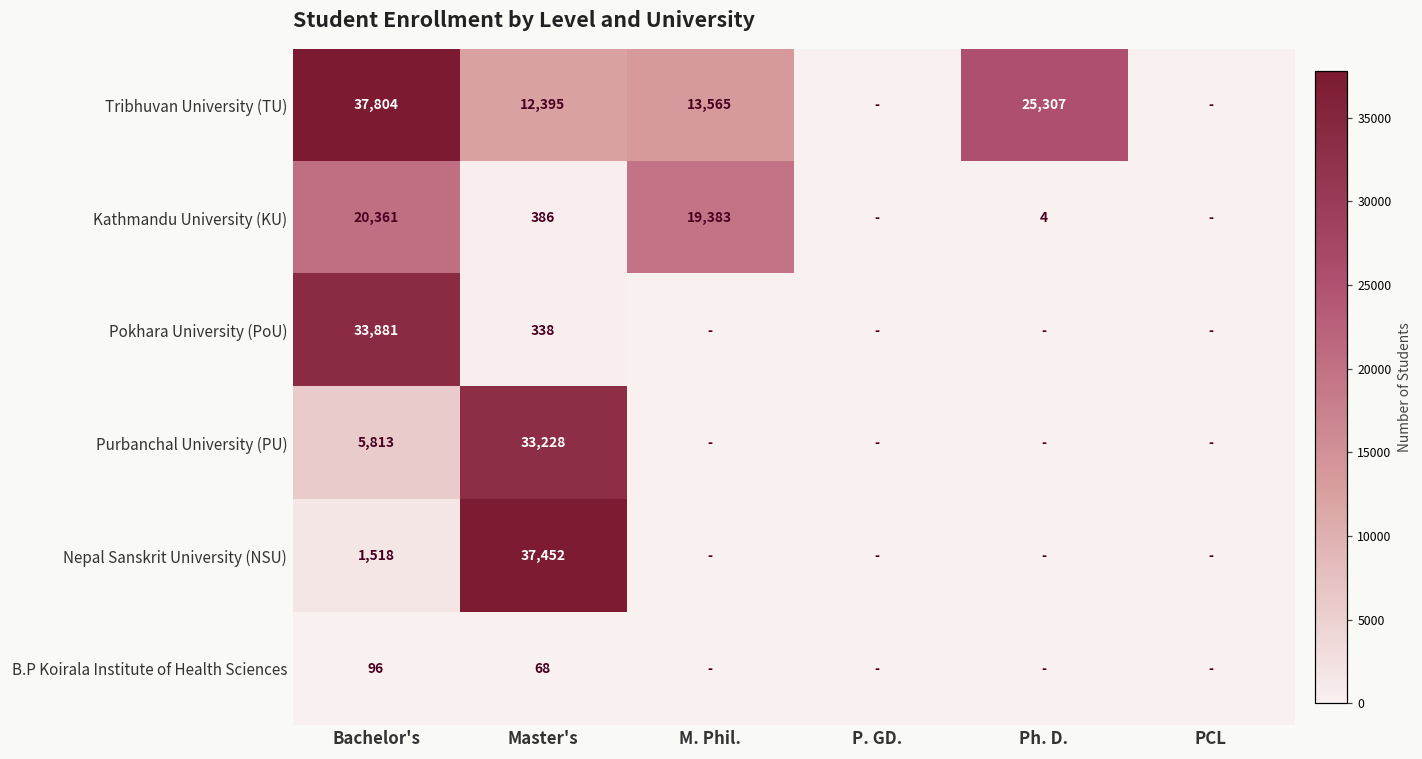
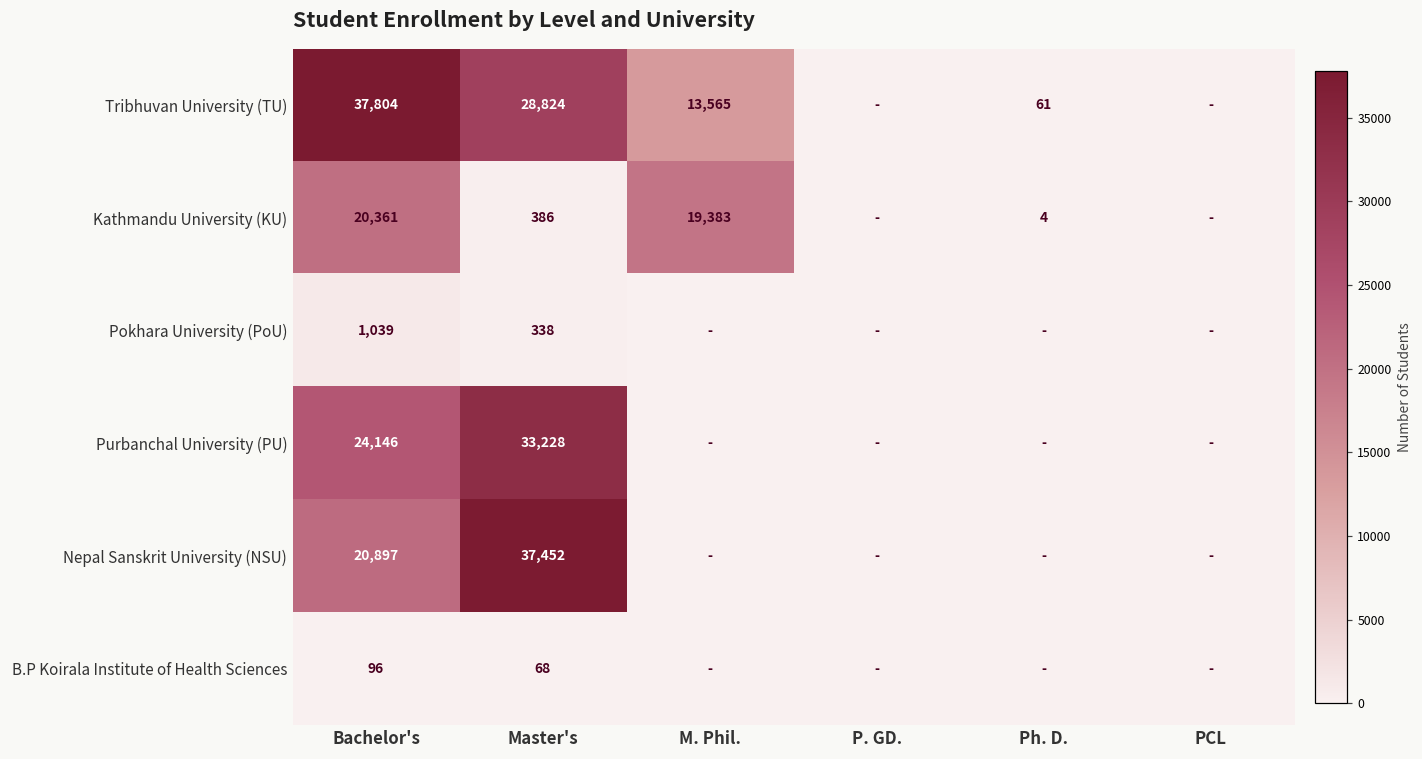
Tribhuvan University (TU), Master's: 12,395 -> 28,824
Tribhuvan University (TU), Ph. D.: 25,307 -> 61
Pokhara University (PoU), Bachelor's: 33,881 -> 1,039
Purbanchal University (PU), Bachelor's: 5,813 -> 24,146
Nepal Sanskrit University (NSU), Bachelor's: 1,518 -> 20,897
